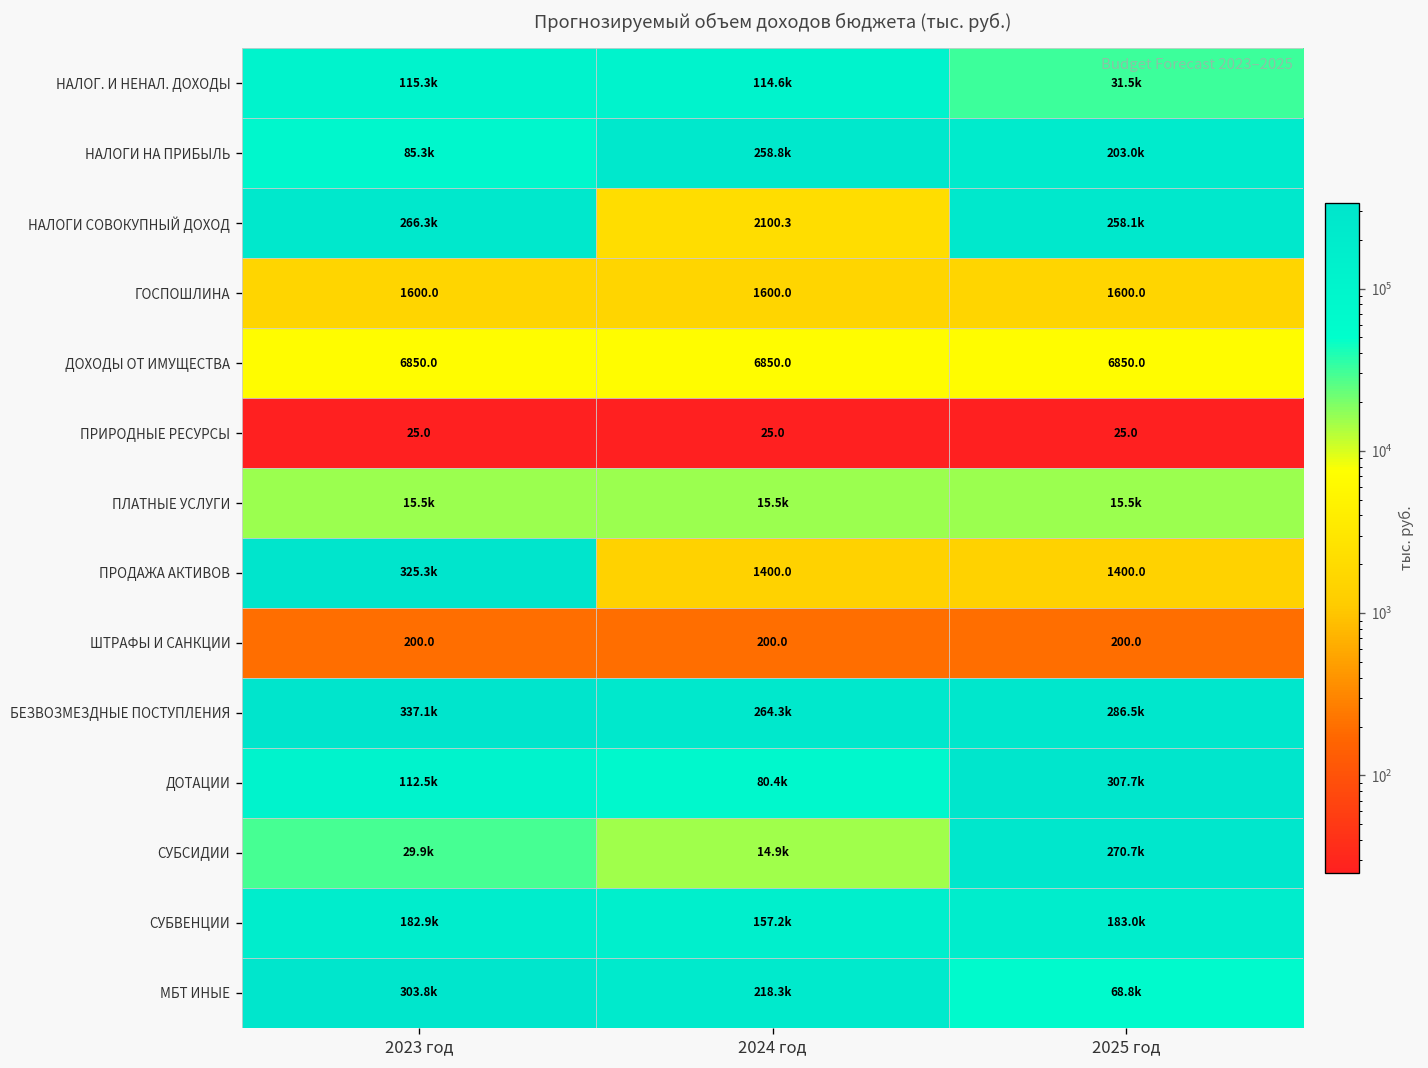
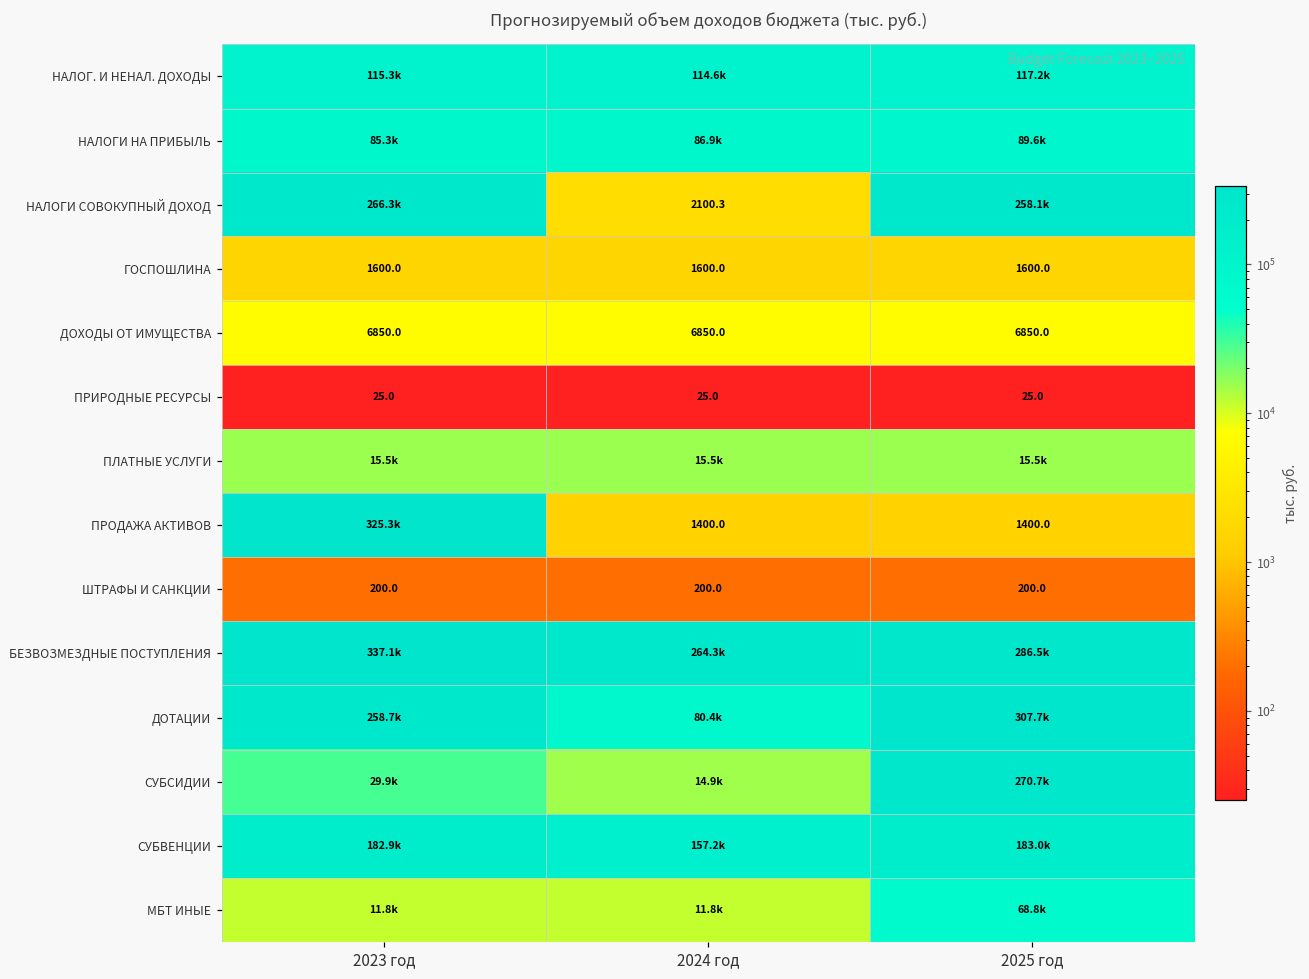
НАЛОГ. И НЕНАЛ. ДОХОДЫ, 2025 год: 31.5k -> 117.2k
НАЛОГИ НА ПРИБЫЛЬ, 2024 год: 258.8k -> 86.9k
НАЛОГИ НА ПРИБЫЛЬ, 2025 год: 203.0k -> 89.6k
ДОТАЦИИ, 2023 год: 112.5k -> 258.7k
МБТ ИНЫЕ, 2023 год: 303.8k -> 11.8k
МБТ ИНЫЕ, 2024 год: 218.3k -> 11.8k
